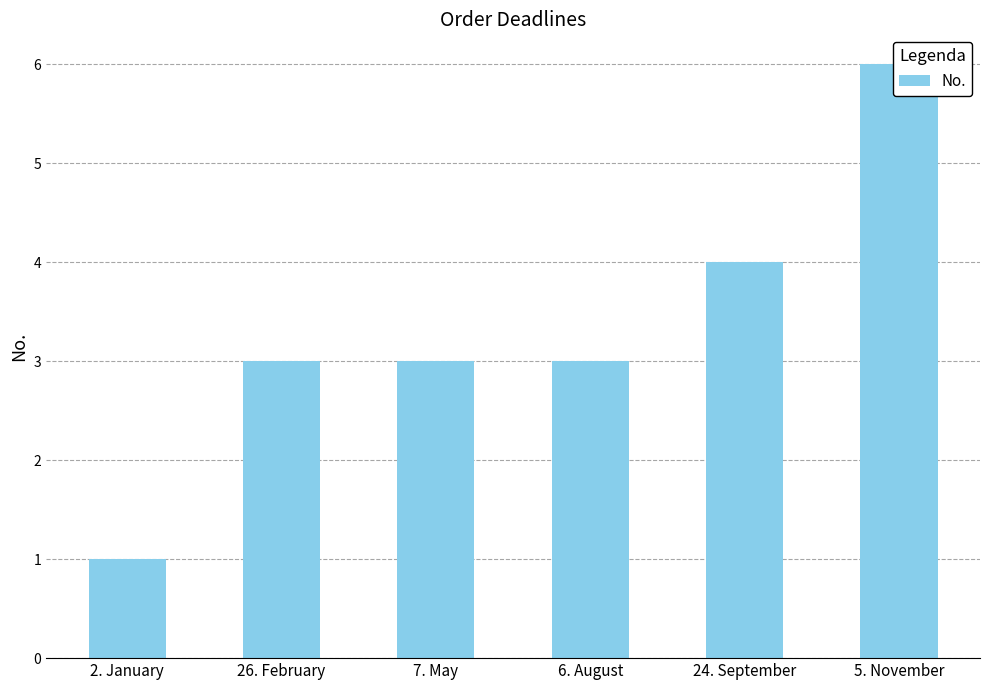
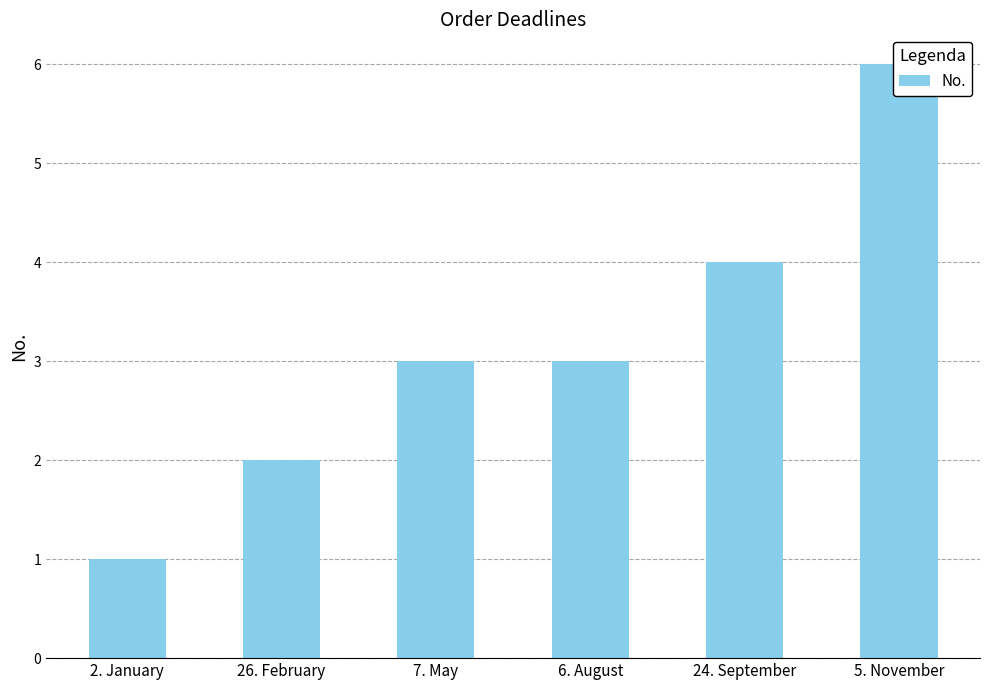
26. February: 3 -> 2
